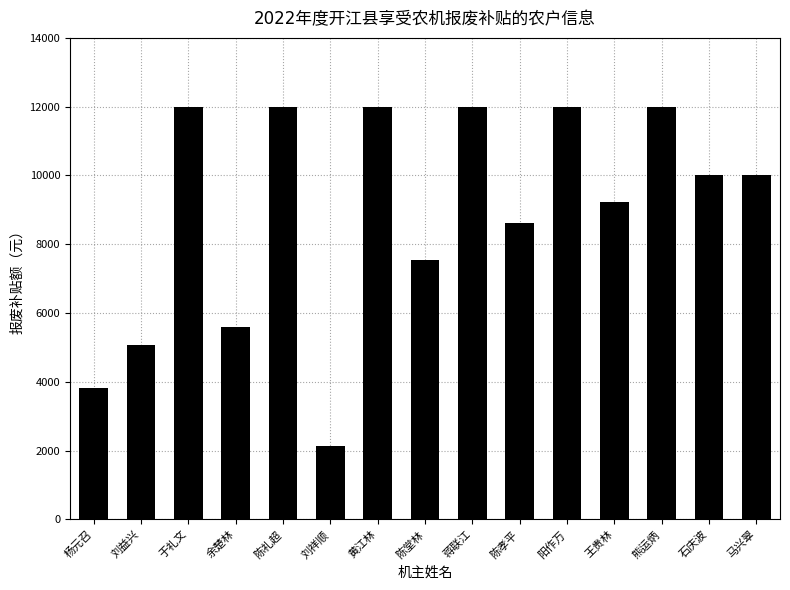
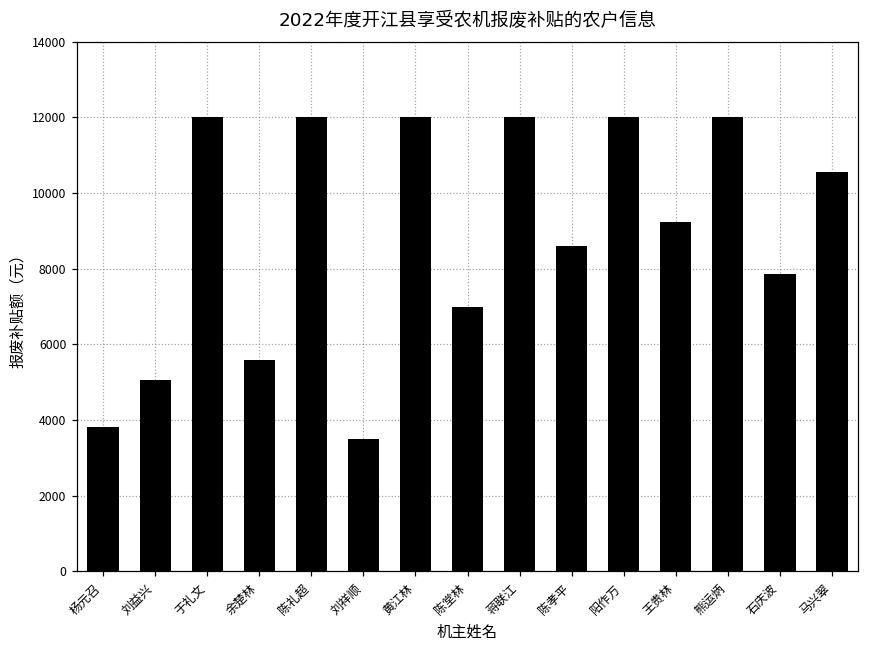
刘祥顺: 2100 -> 3500
陈堂林: 7600 -> 7000
石庆波: 10000 -> 7900
马兴翠: 10000 -> 10600
